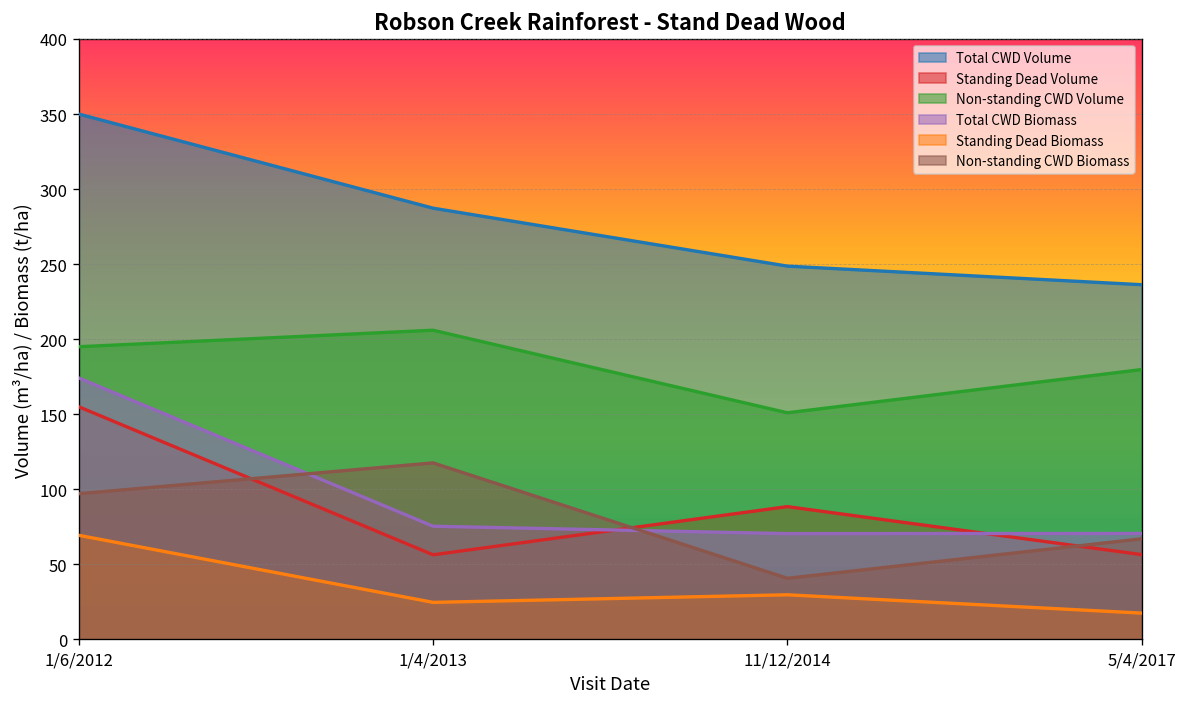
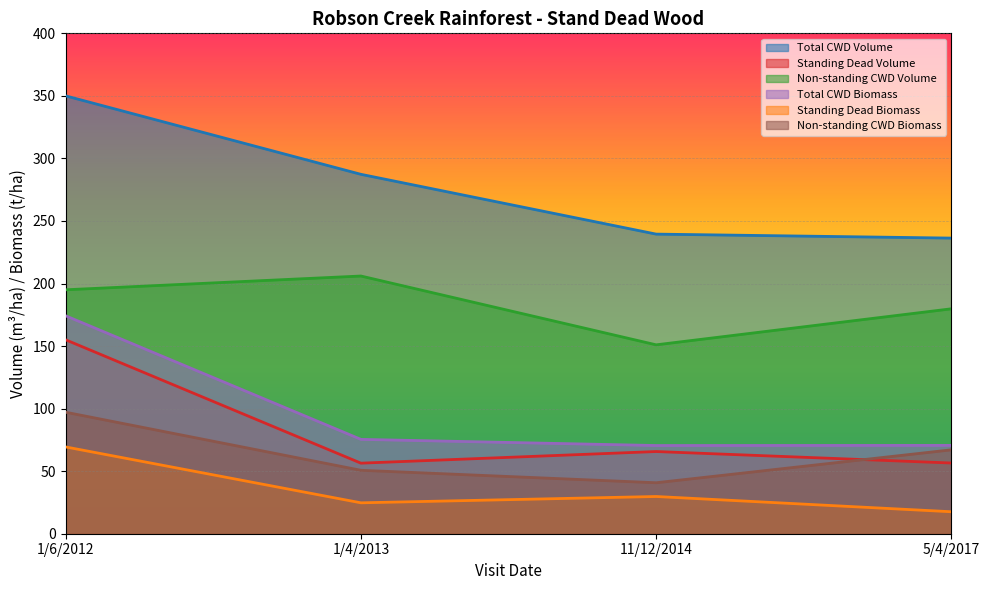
Non-standing CWD Biomass, 1/4/2013: 118 -> 51
Total CWD Volume, 11/12/2014: 249 -> 240
Standing Dead Volume, 11/12/2014: 89 -> 66
